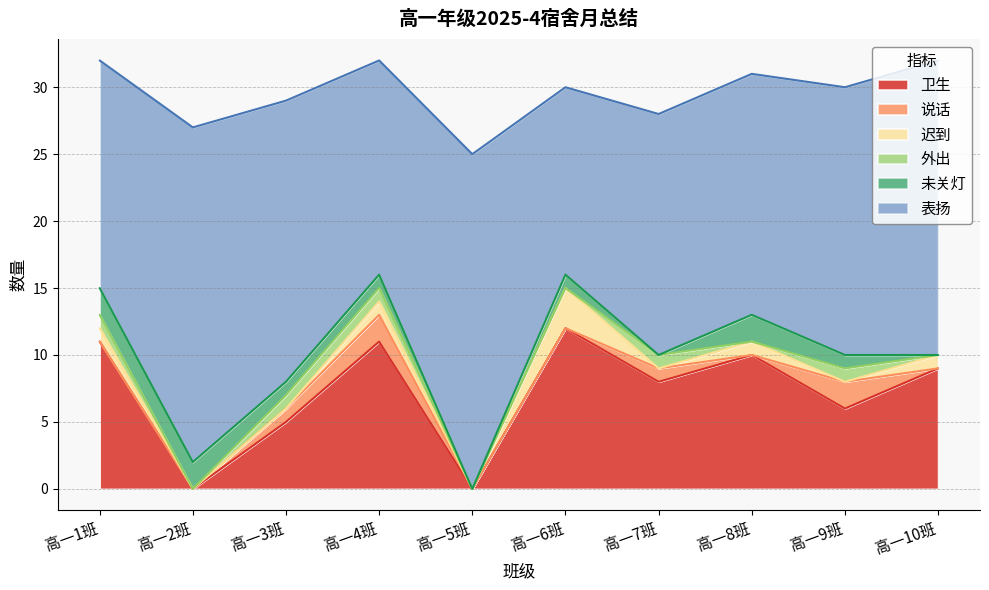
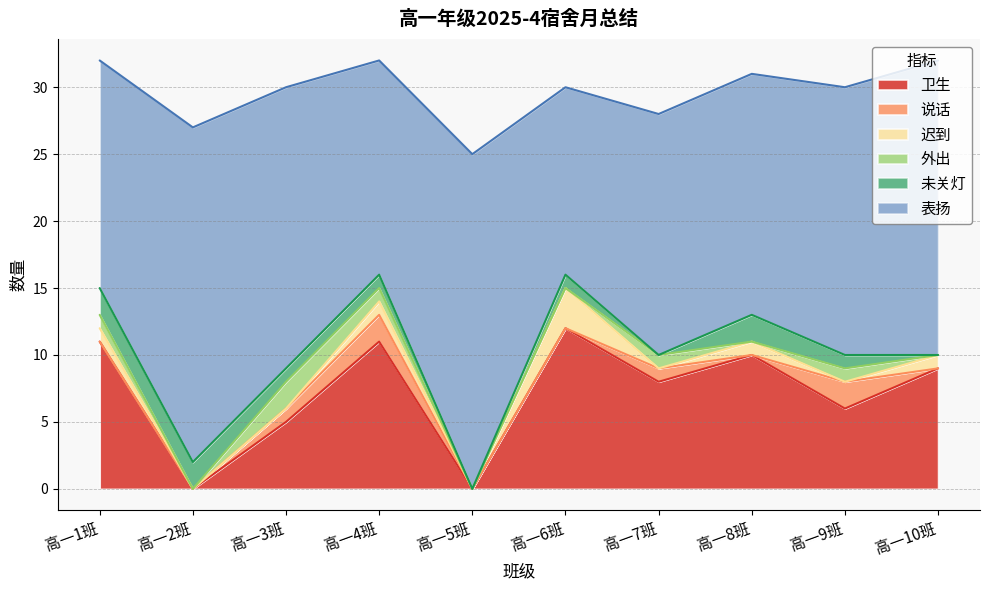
外出, 高一3班: 1 -> 2
